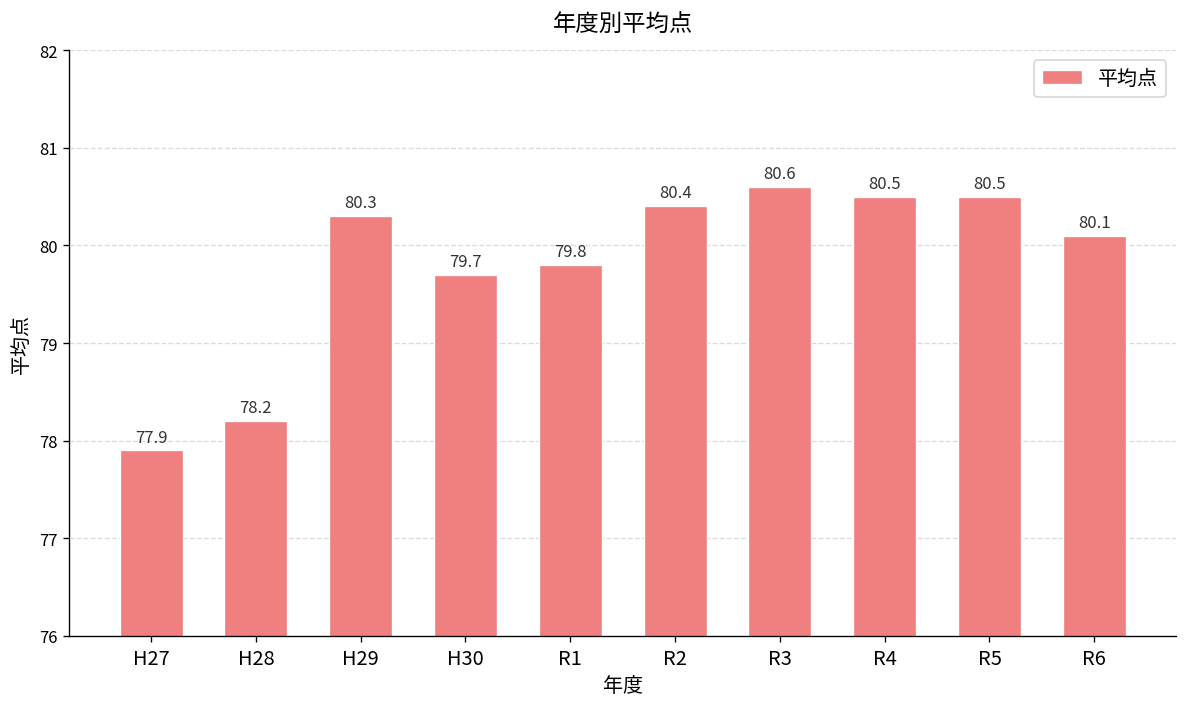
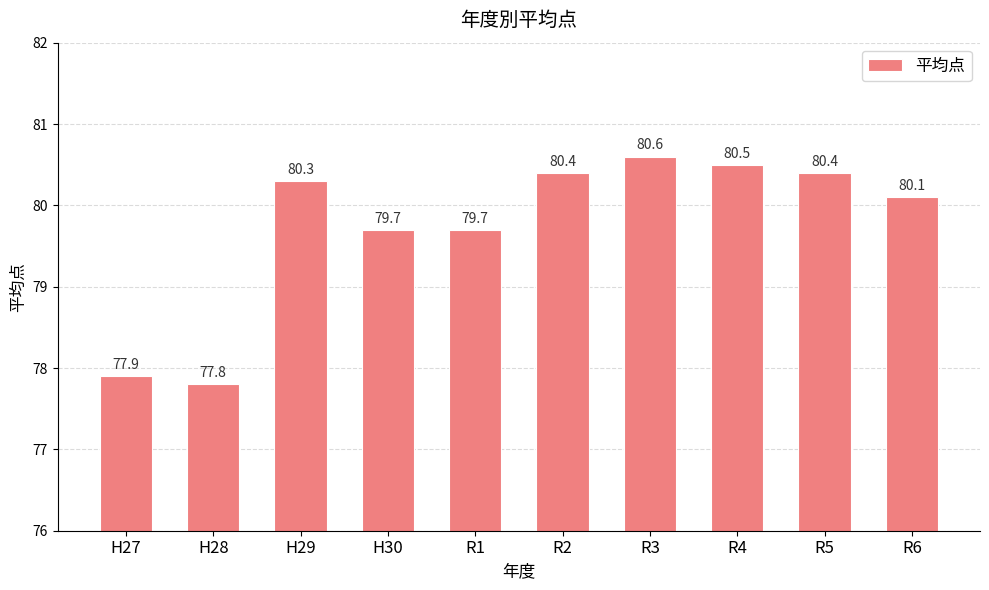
H28: 78.2 -> 77.8
R1: 79.8 -> 79.7
R5: 80.5 -> 80.4
